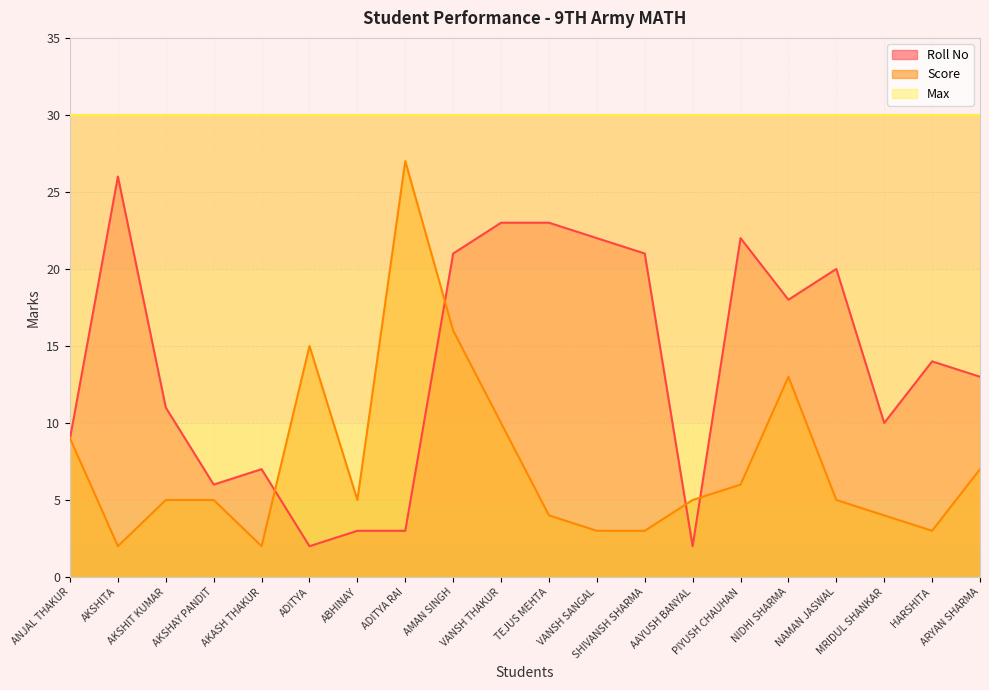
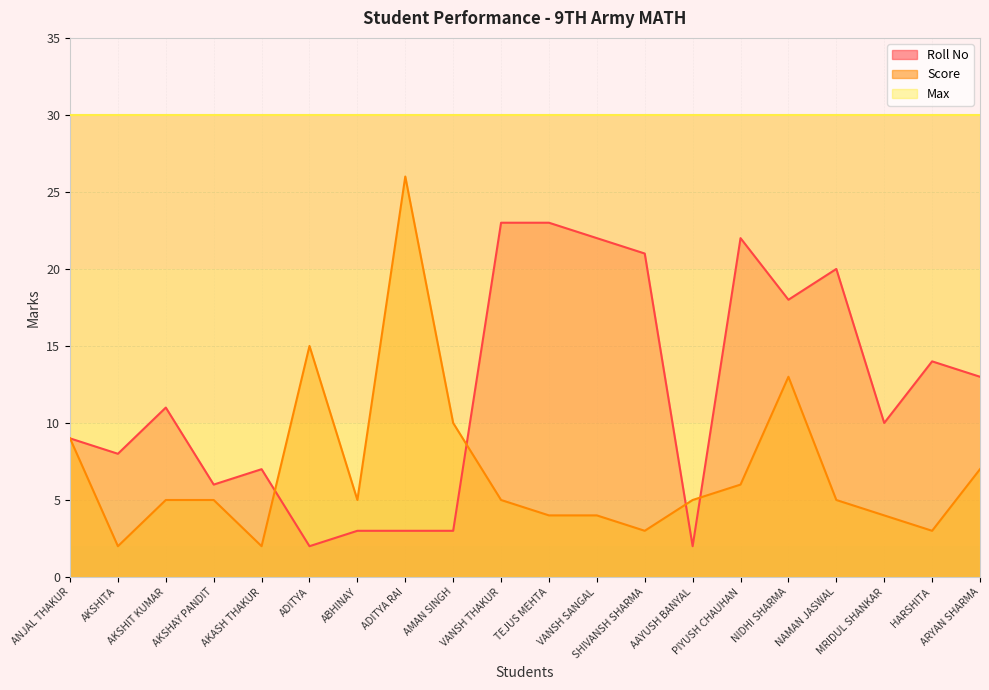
Roll No, AKSHITA: 26 -> 8
Score, ADITYA RAI: 27 -> 26
Roll No, AMAN SINGH: 21 -> 3
Score, AMAN SINGH: 16 -> 10
Score, VANSH THAKUR: 10 -> 5
Score, VANSH SANGAL: 3 -> 4
